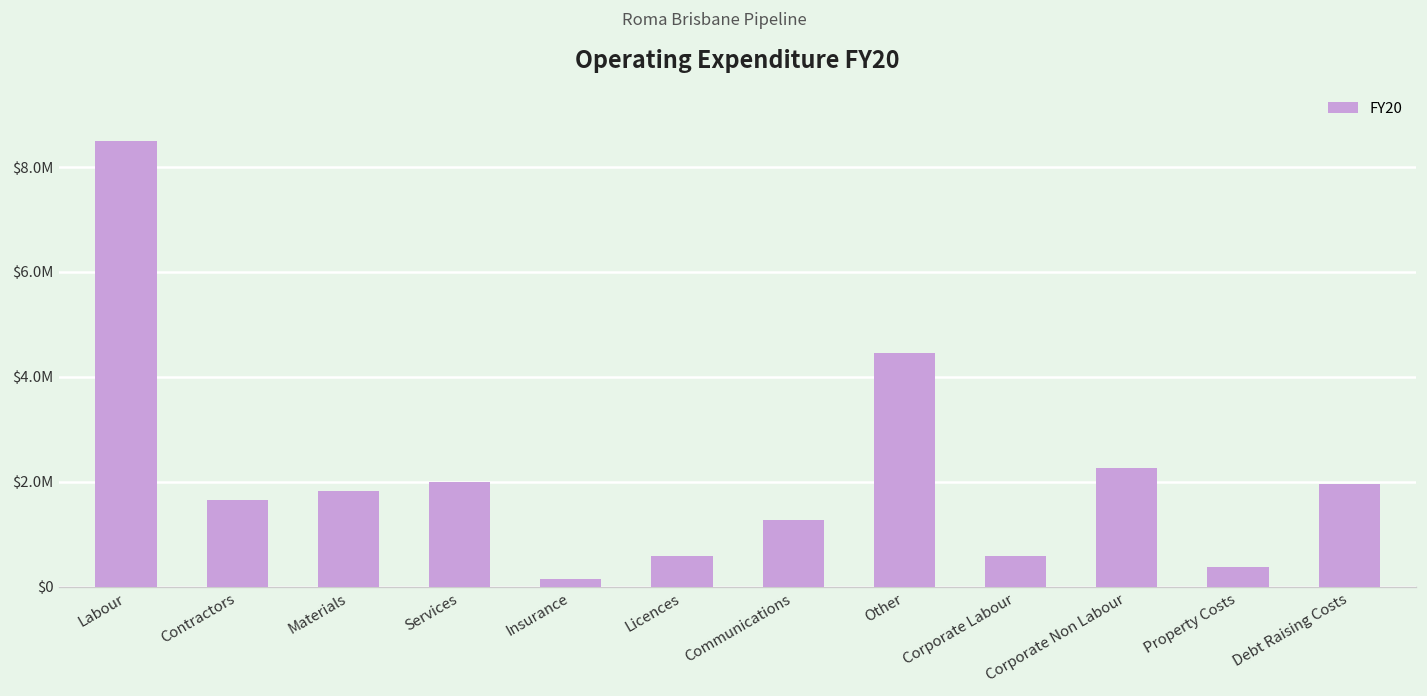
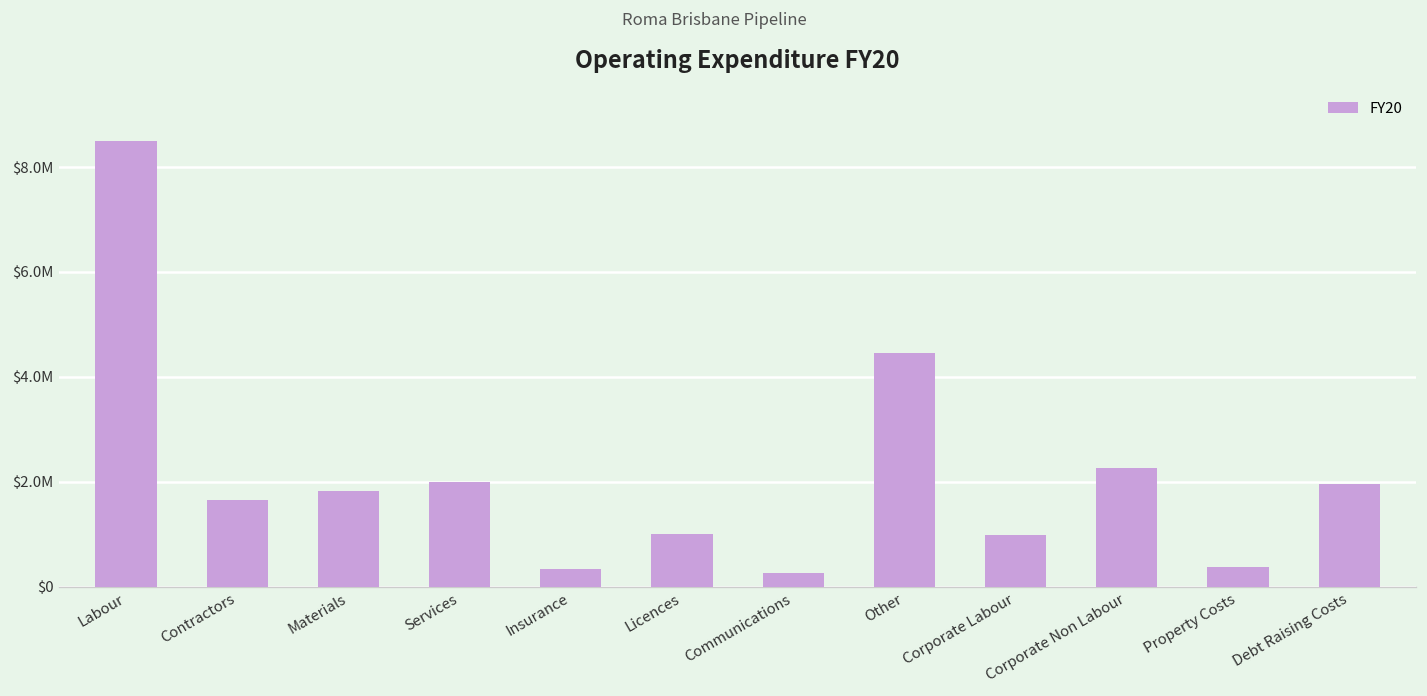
Insurance: $100000 -> $300000
Licences: $600000 -> $1000000
Communications: $1300000 -> $300000
Corporate Labour: $600000 -> $1000000
